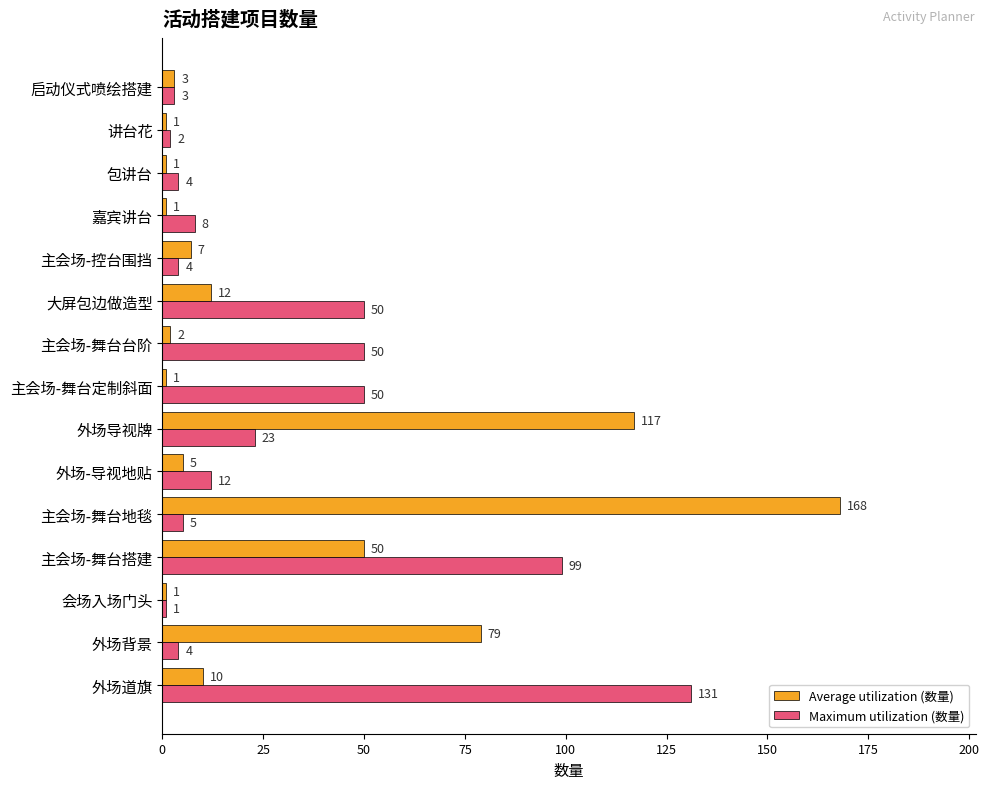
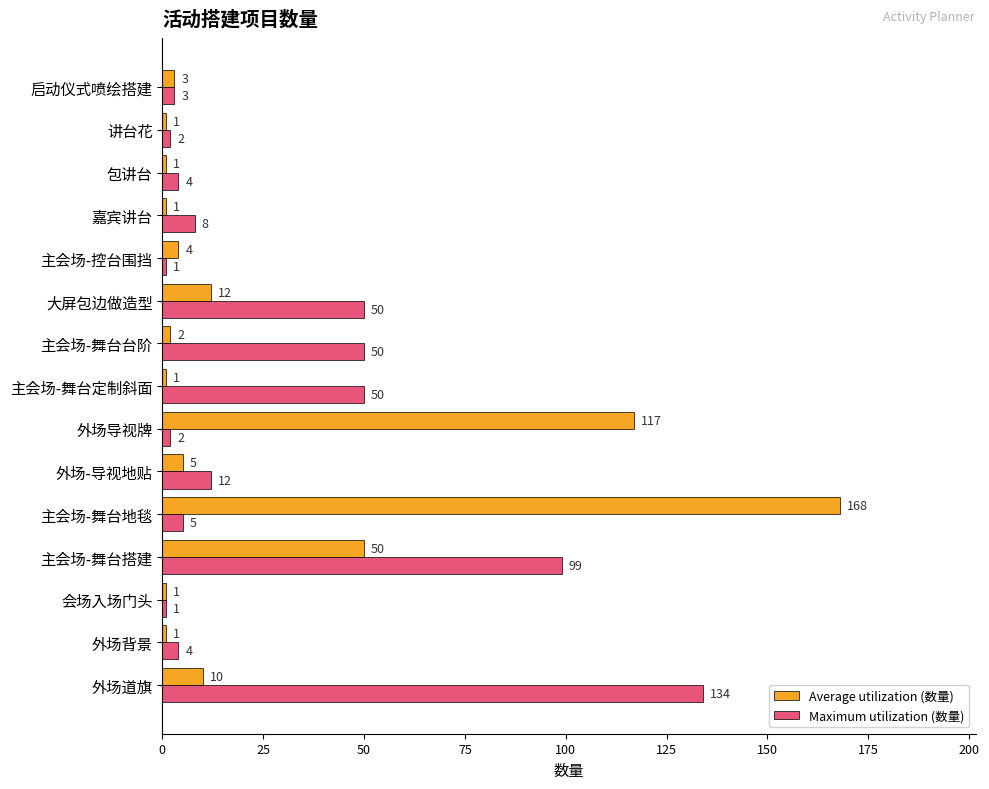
Average utilization (数量), 主会场-控台围挡: 7 -> 4
Maximum utilization (数量), 主会场-控台围挡: 4 -> 1
Maximum utilization (数量), 外场导视牌: 23 -> 2
Average utilization (数量), 外场背景: 79 -> 1
Maximum utilization (数量), 外场道旗: 131 -> 134
